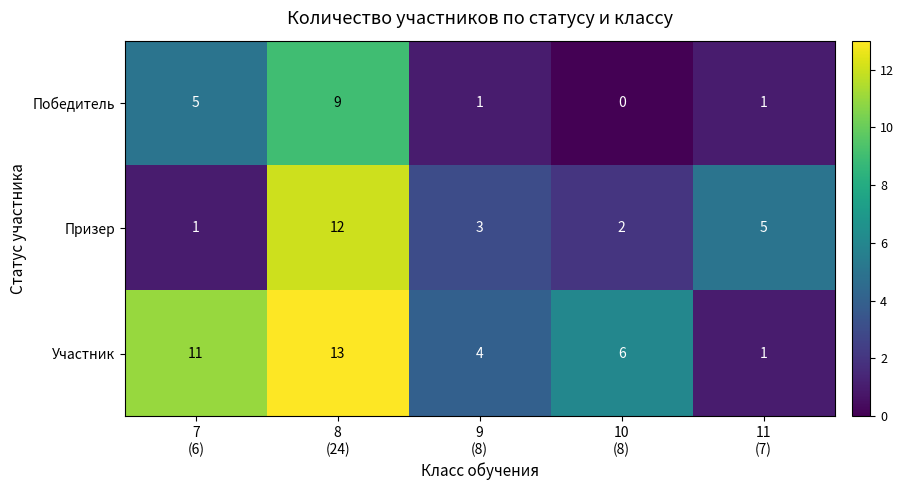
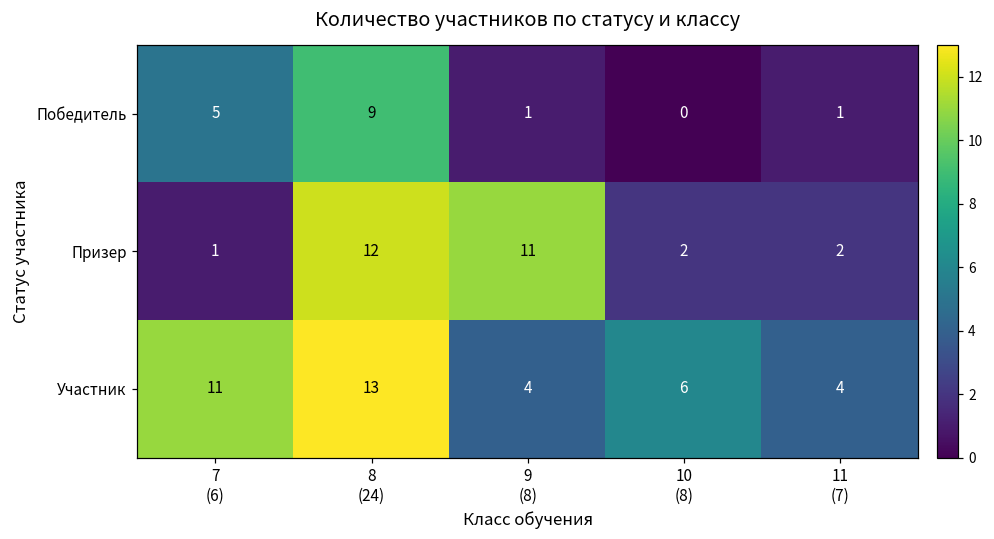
Призер, 9 (8): 3 -> 11
Призер, 11 (7): 5 -> 2
Участник, 11 (7): 1 -> 4
